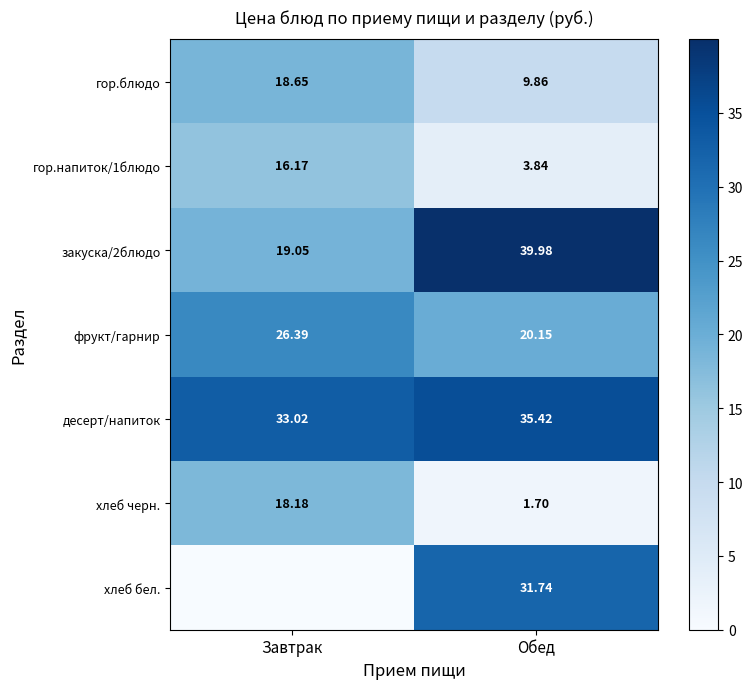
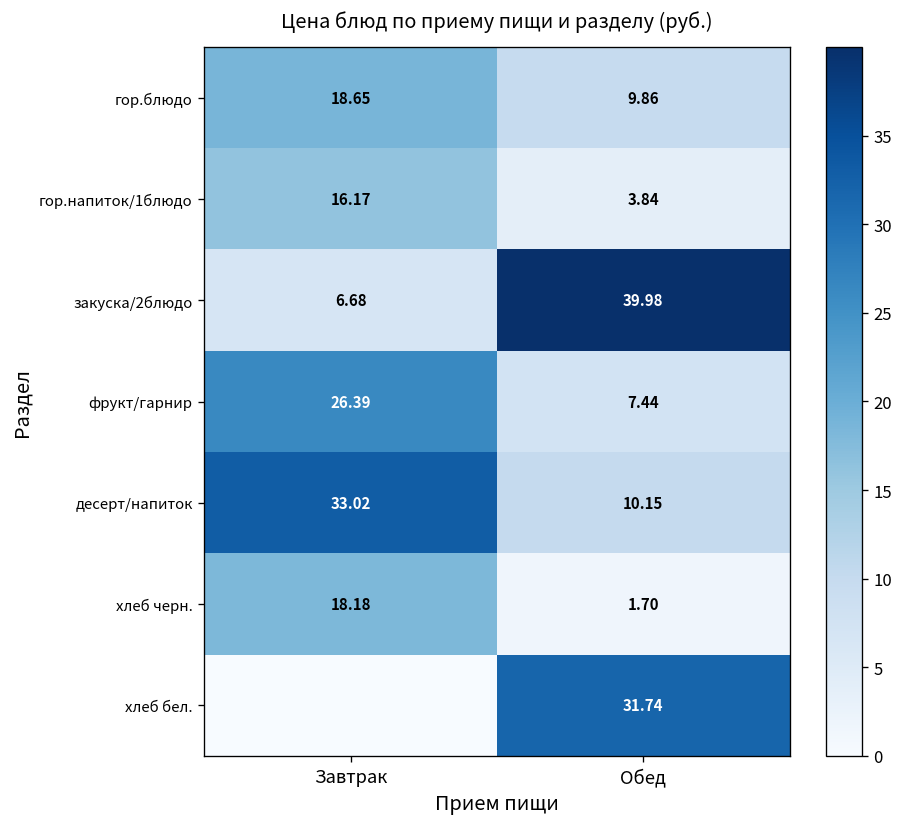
закуска/2блюдо, Завтрак: 19.05 -> 6.68
фрукт/гарнир, Обед: 20.15 -> 7.44
десерт/напиток, Обед: 35.42 -> 10.15
